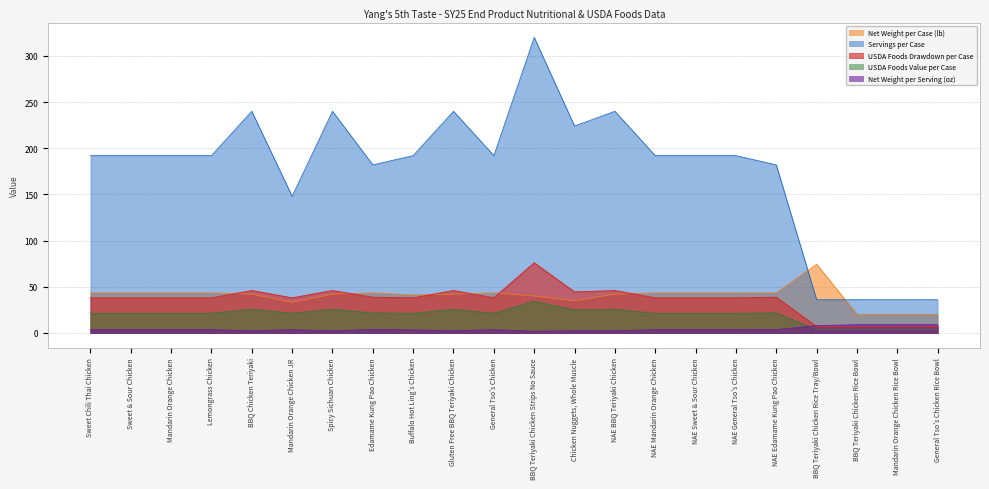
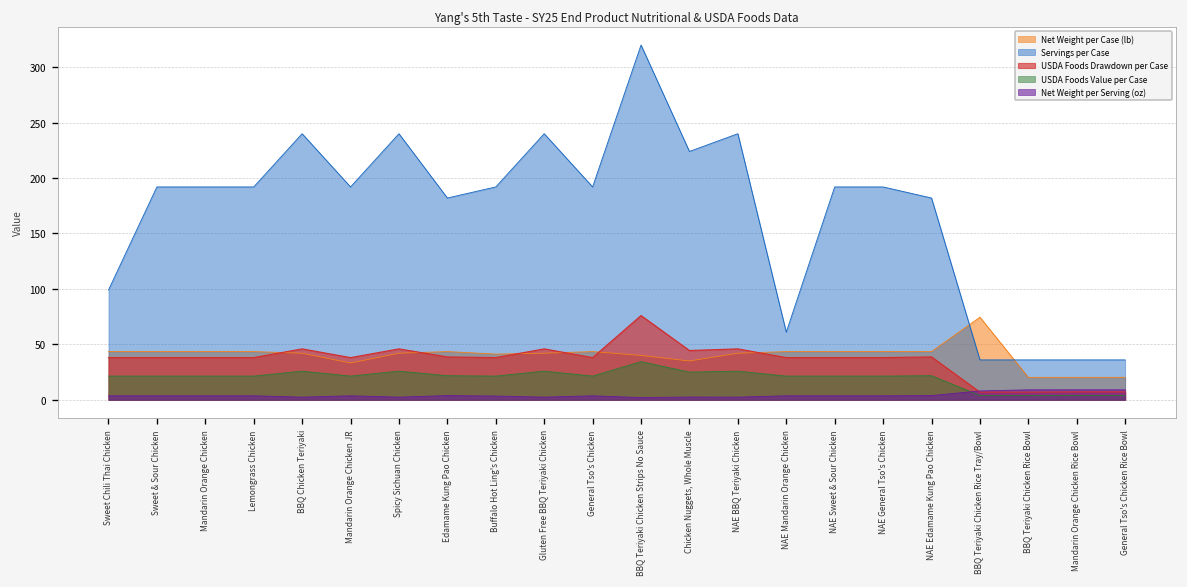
Servings per Case, Sweet Chili Thai Chicken: 190 -> 100
Servings per Case, Mandarin Orange Chicken JR: 150 -> 190
Servings per Case, NAE Mandarin Orange Chicken: 190 -> 60
